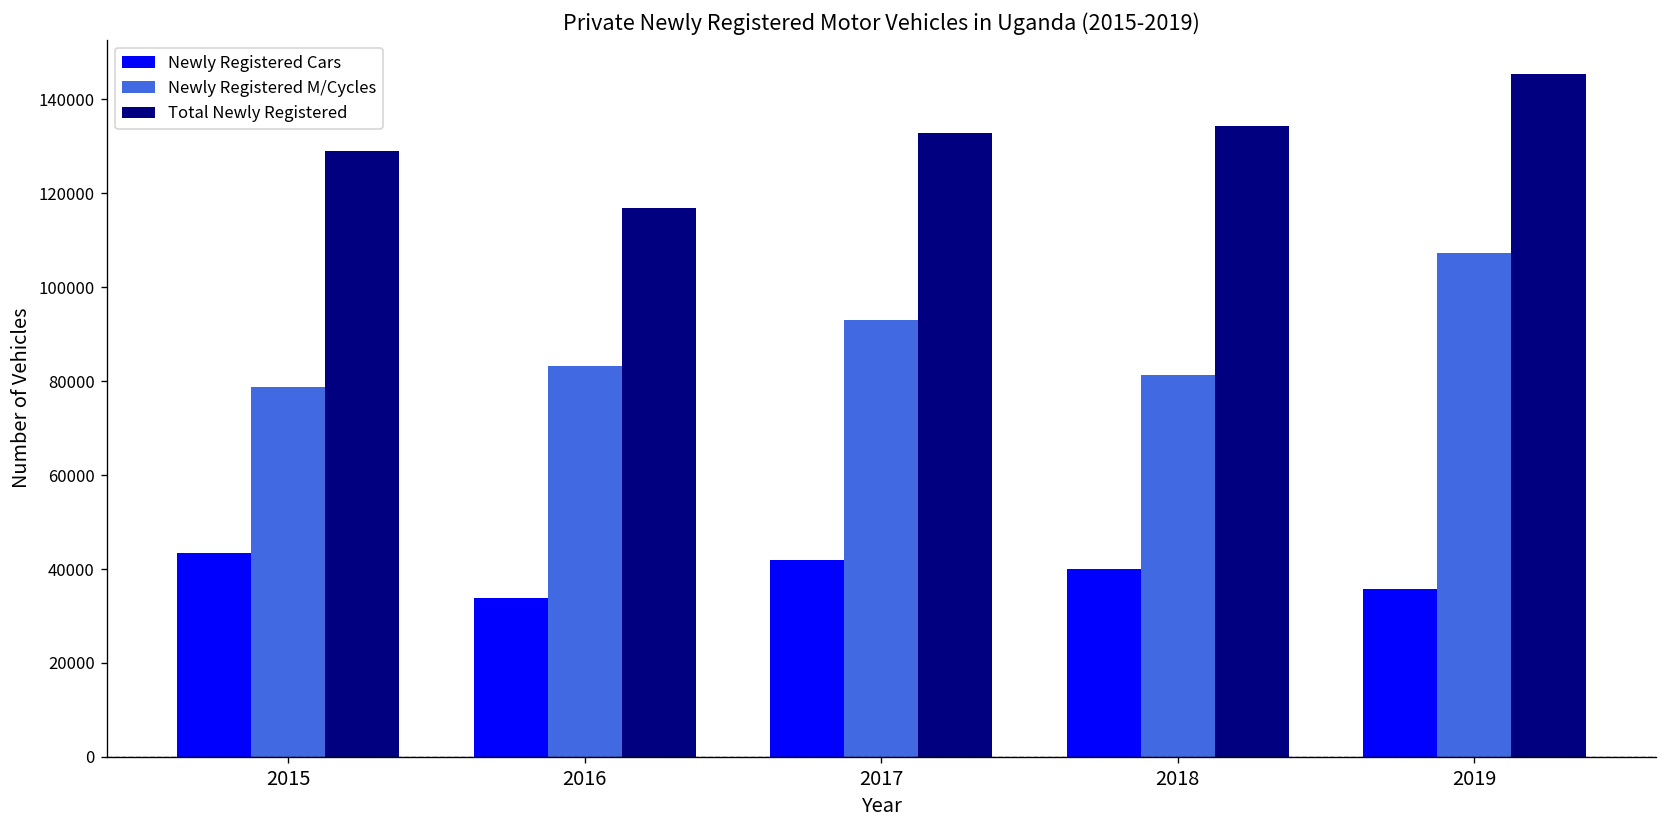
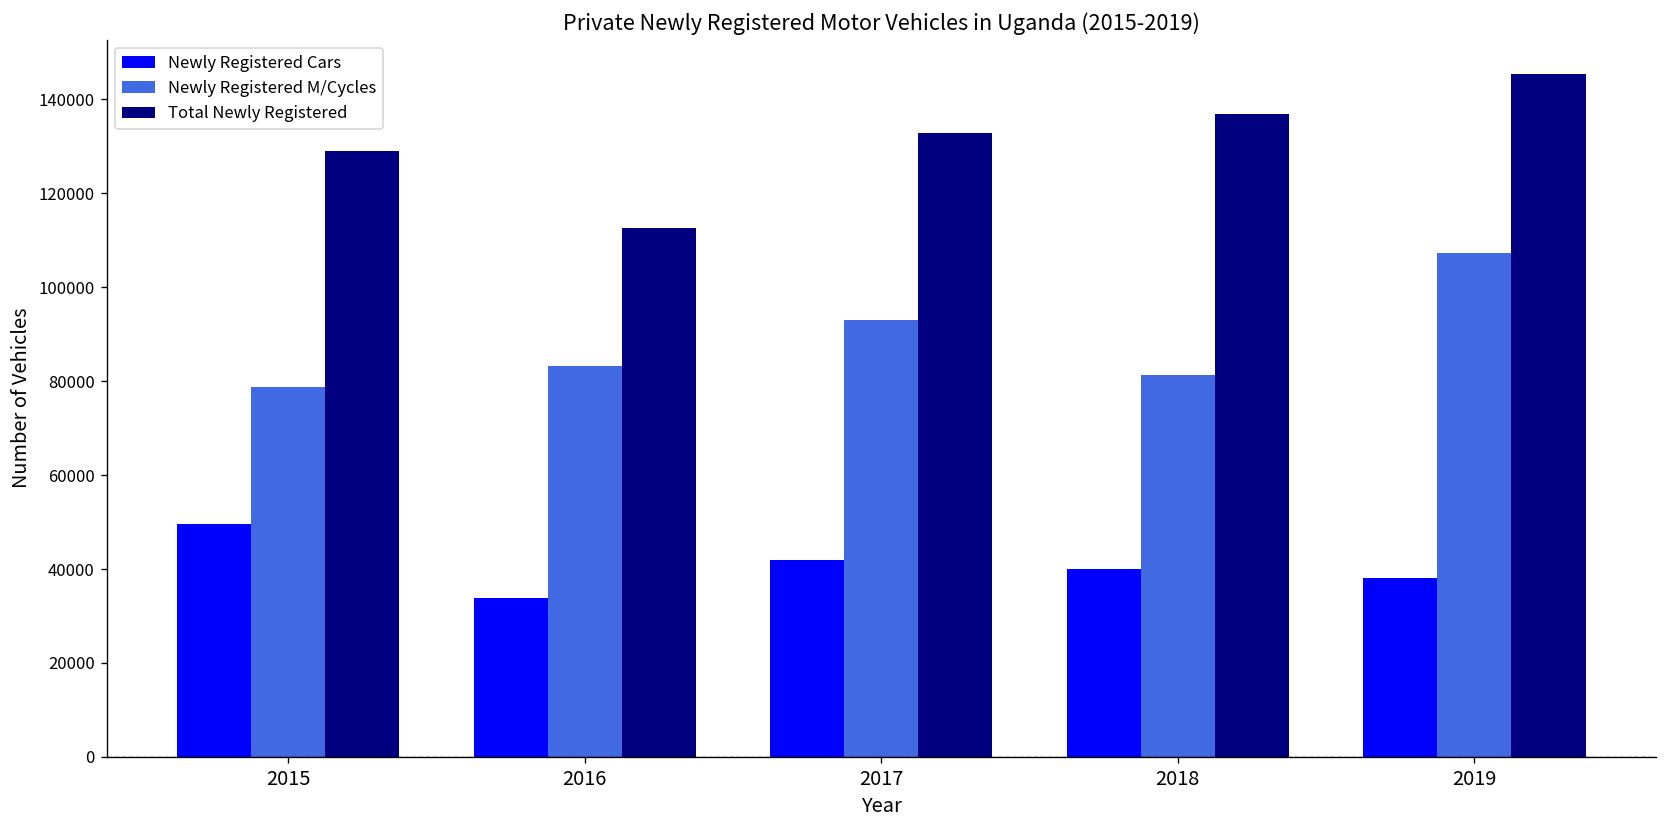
Newly Registered Cars, 2015: 43000 -> 50000
Total Newly Registered, 2016: 117000 -> 113000
Total Newly Registered, 2018: 134000 -> 137000
Newly Registered Cars, 2019: 36000 -> 38000
